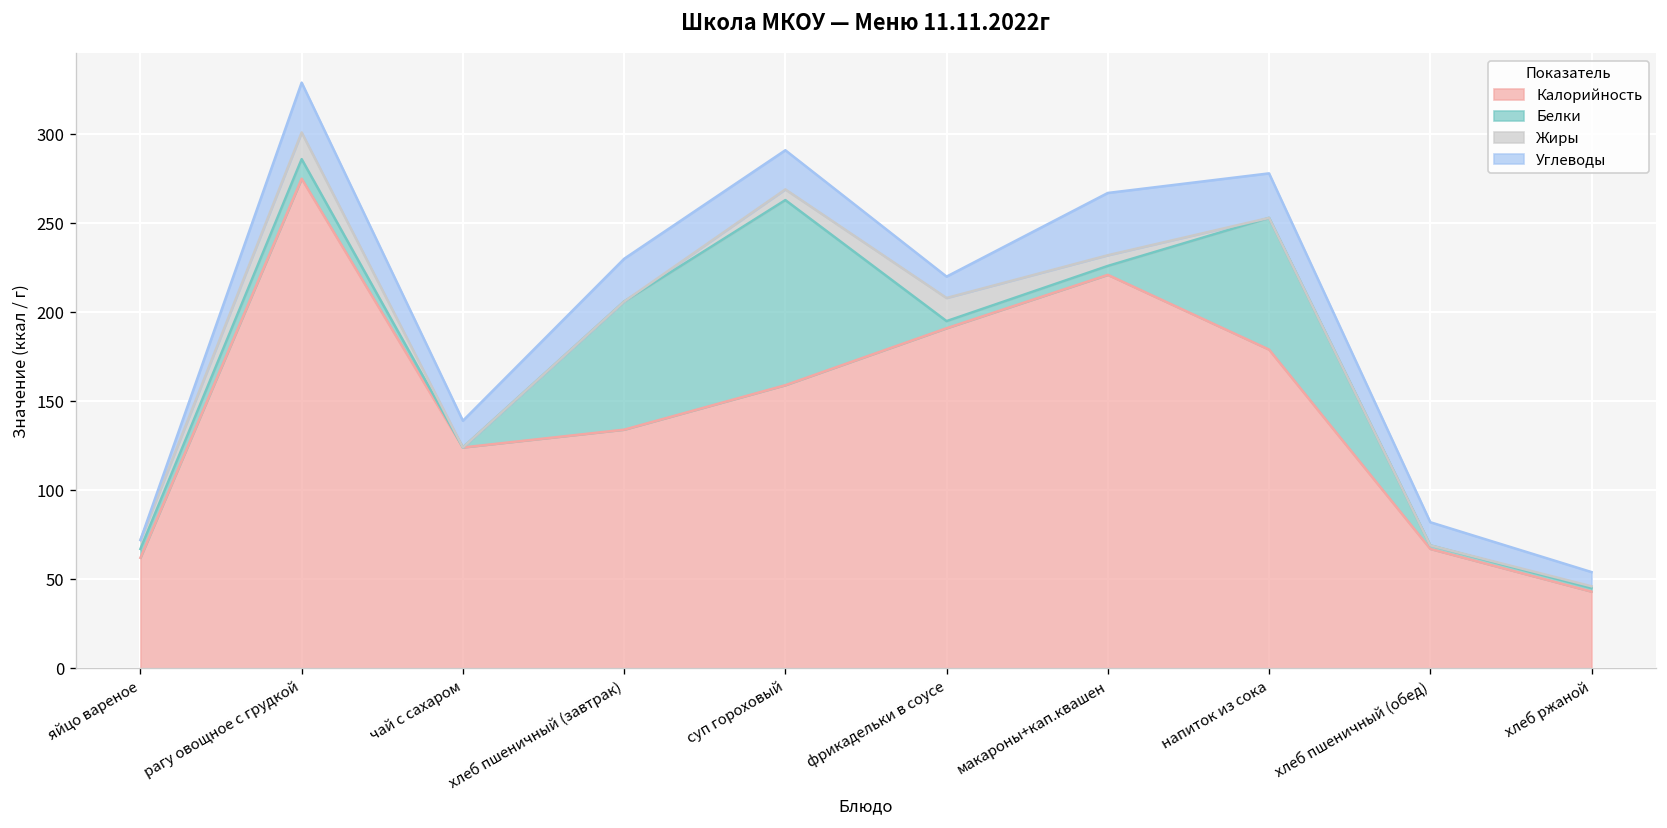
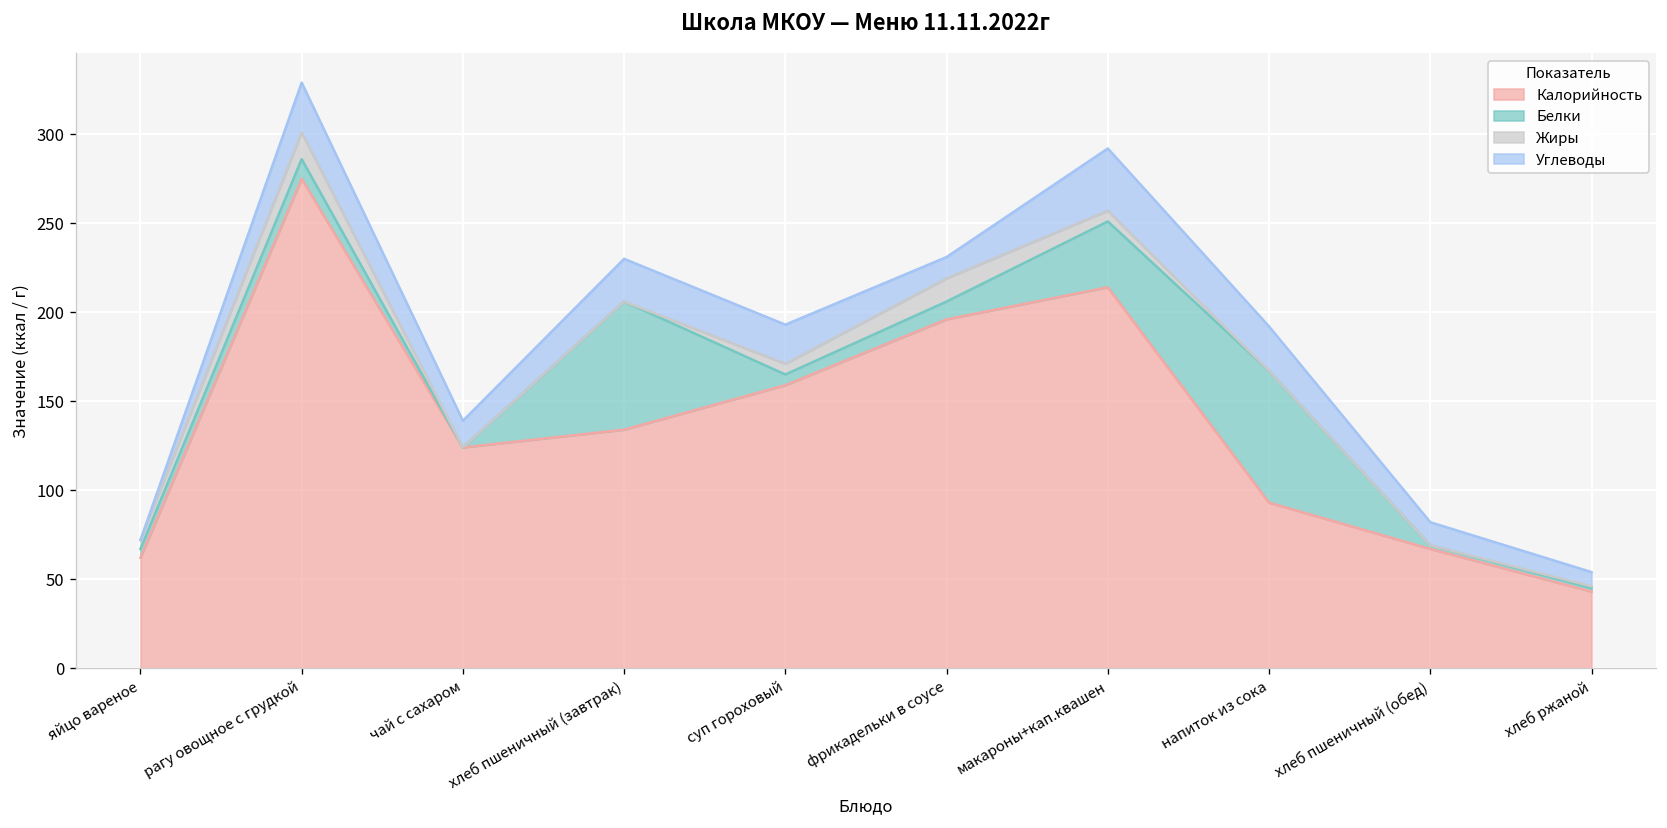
Белки, суп гороховый: 104 -> 6
Калорийность, фрикадельки в соусе: 191 -> 196
Белки, фрикадельки в соусе: 4 -> 10
Калорийность, макароны+кап.квашен: 221 -> 214
Белки, макароны+кап.квашен: 5 -> 37
Калорийность, напиток из сока: 179 -> 93
